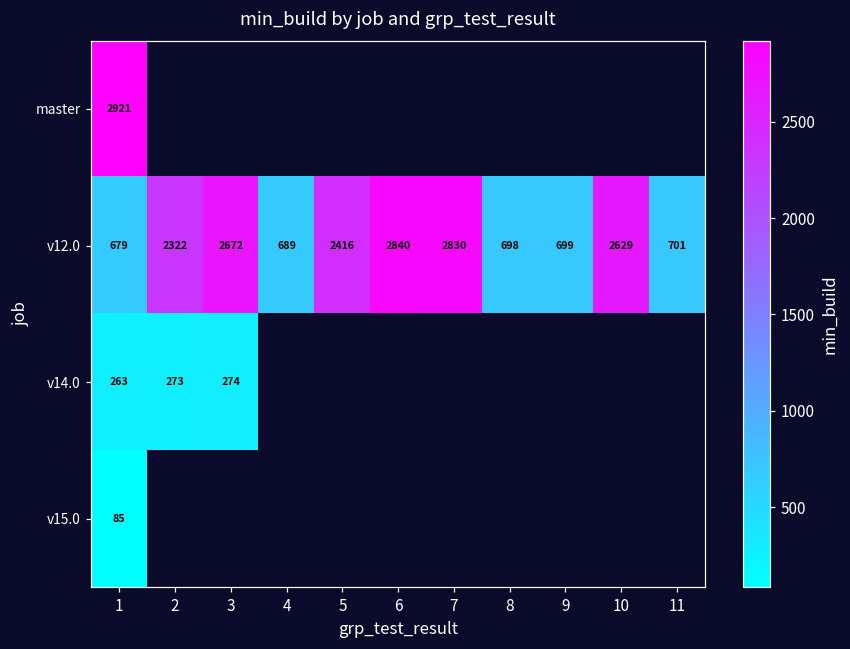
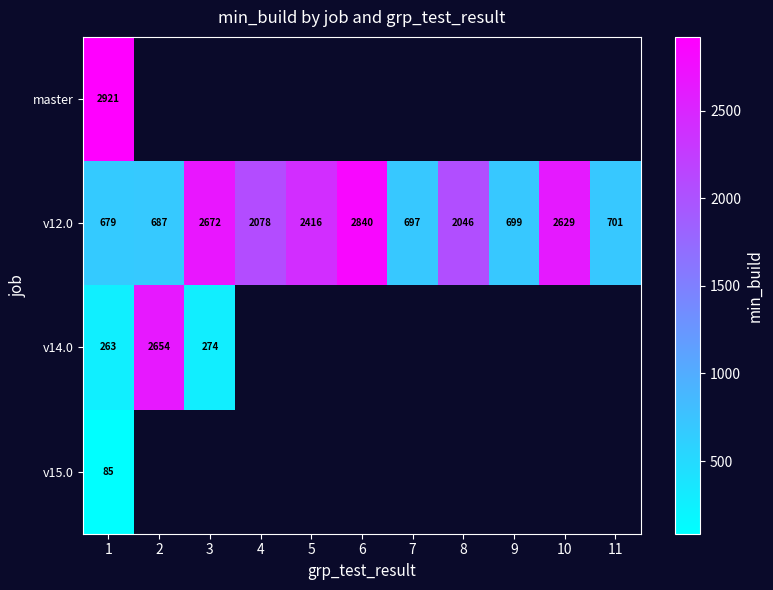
v12.0, 2: 2322 -> 687
v12.0, 4: 689 -> 2078
v12.0, 7: 2830 -> 697
v12.0, 8: 698 -> 2046
v14.0, 2: 273 -> 2654
